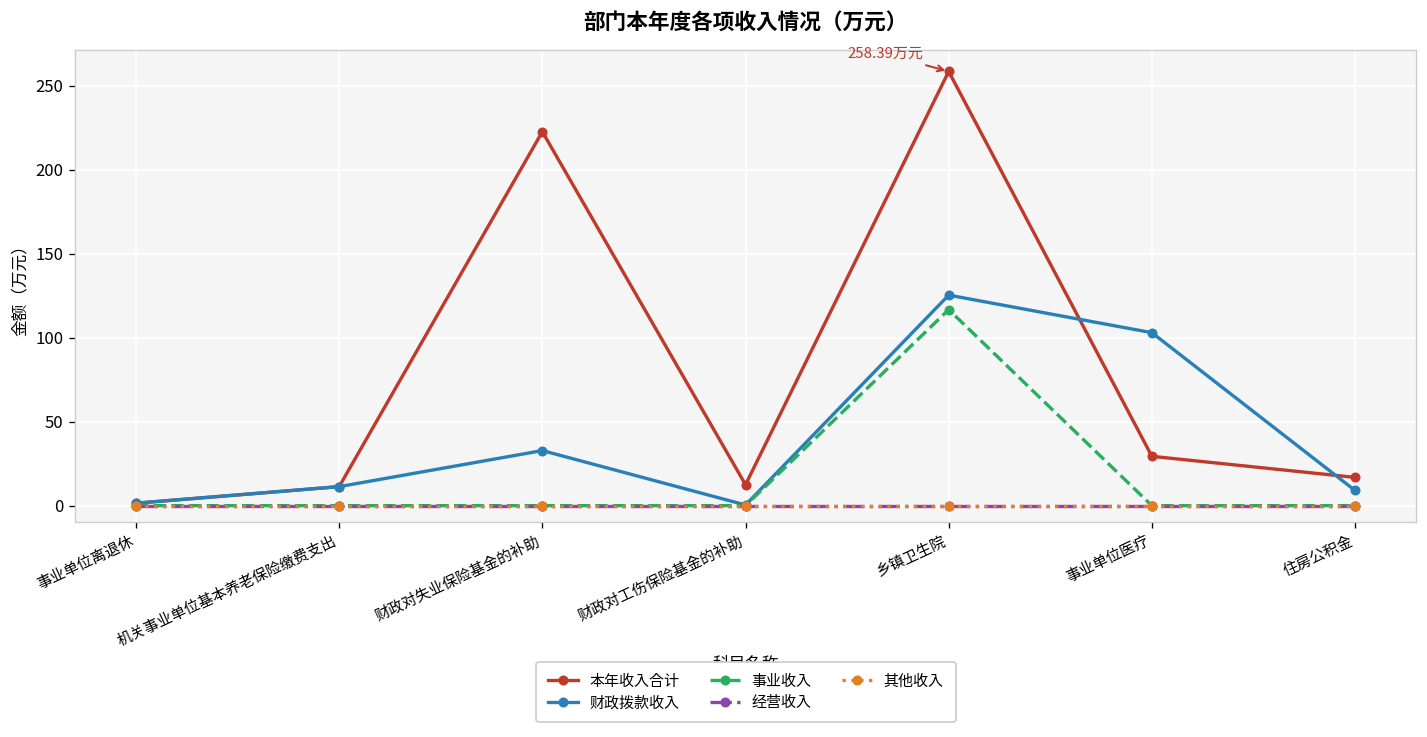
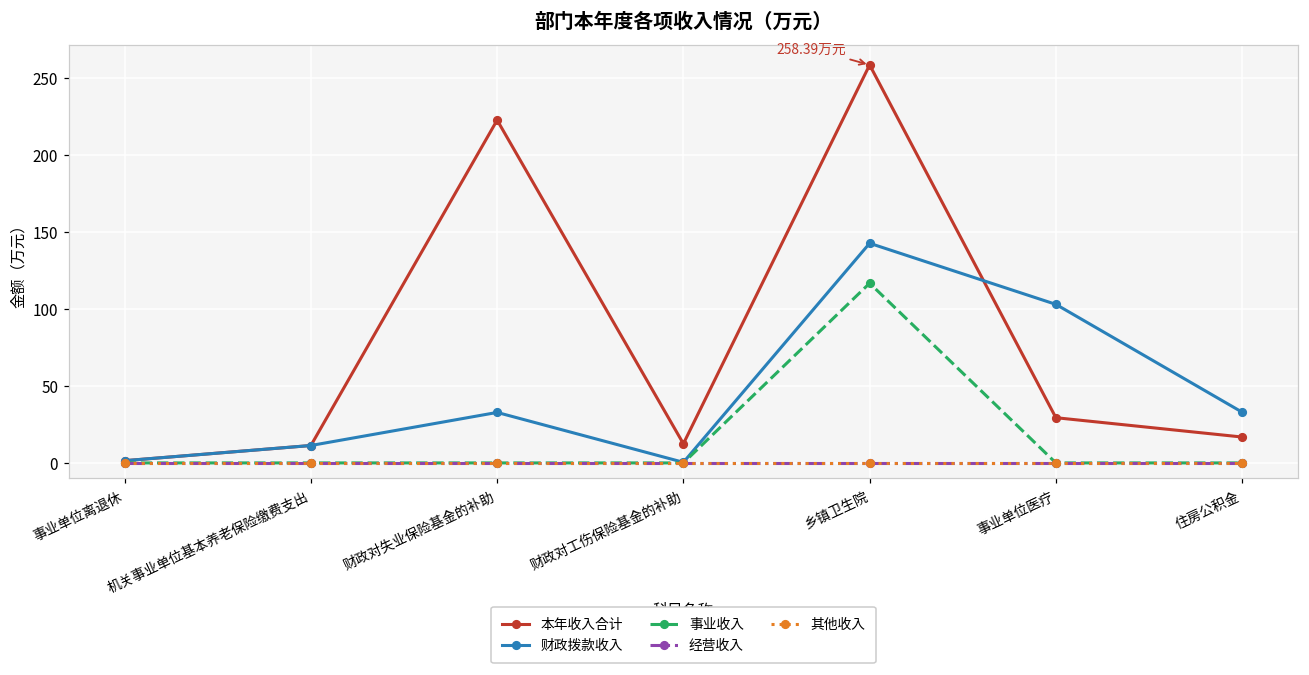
财政拨款收入, 乡镇卫生院: 125 -> 143
财政拨款收入, 住房公积金: 9 -> 33
